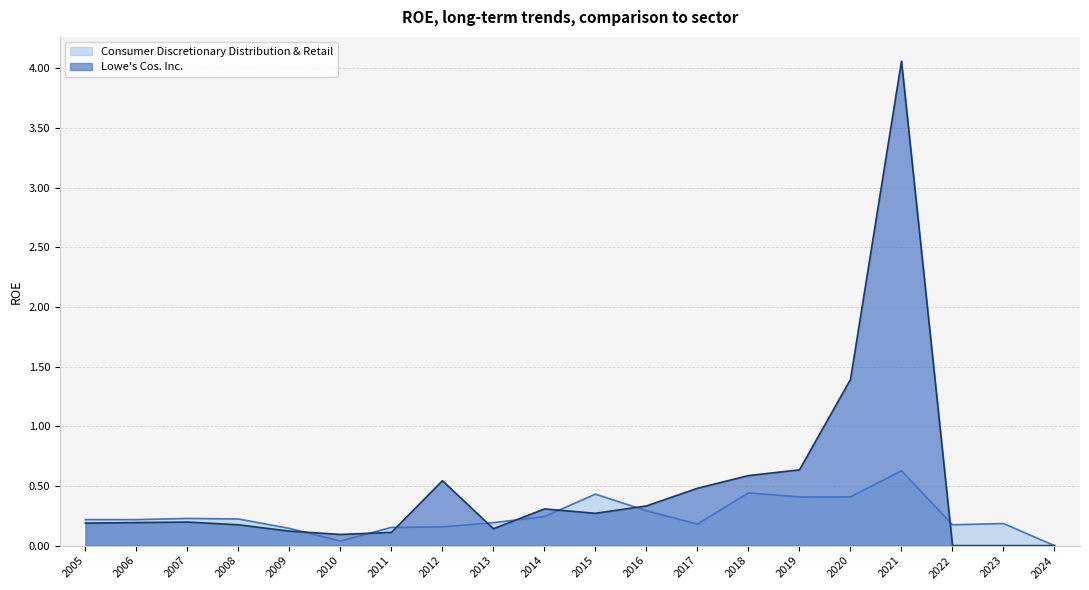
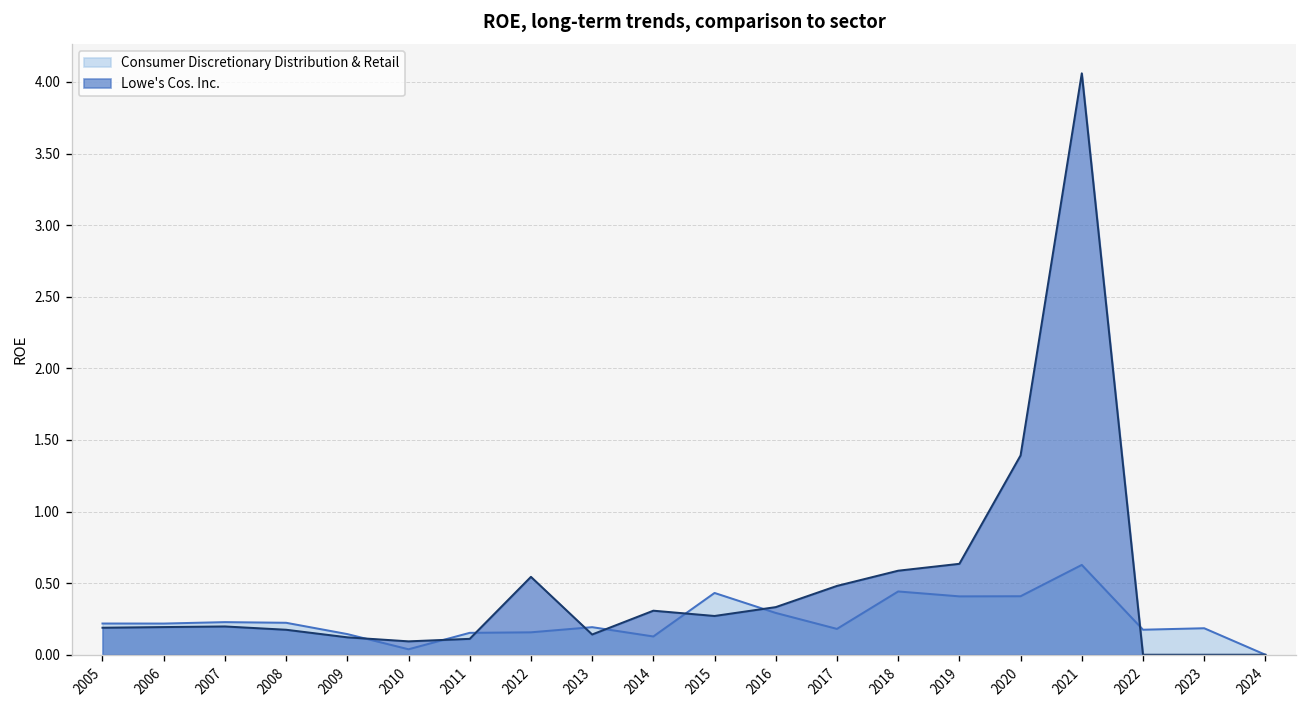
Consumer Discretionary Distribution & Retail, 2014: 0.24 -> 0.13
